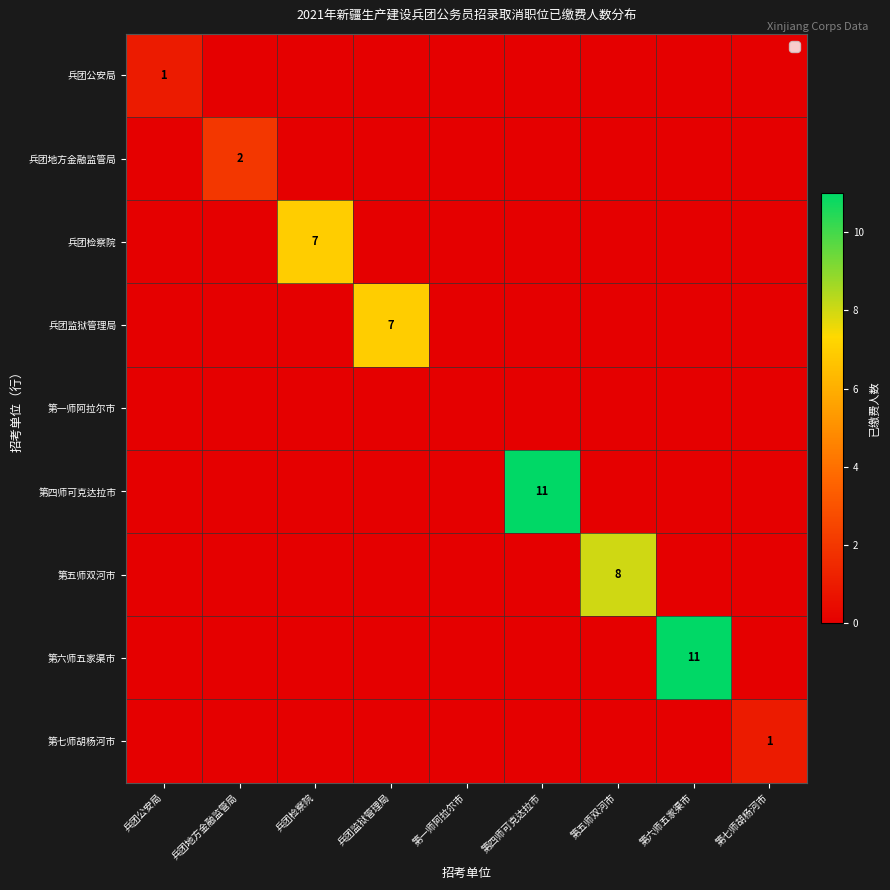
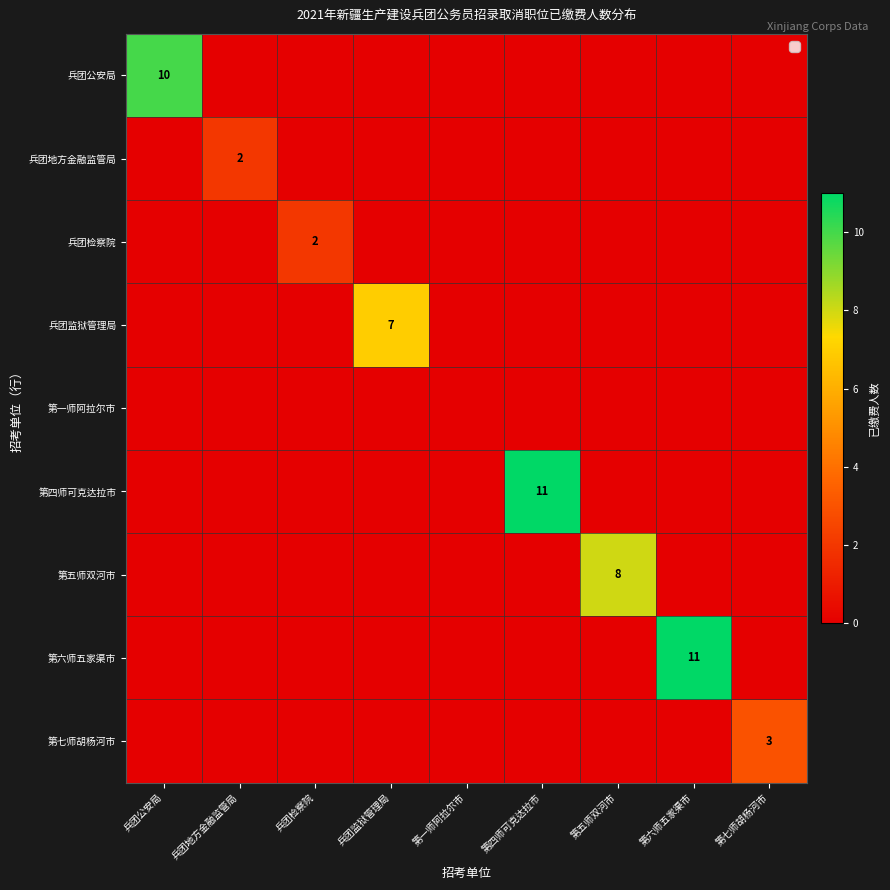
兵团公安局, 兵团公安局: 1 -> 10
兵团检察院, 兵团检察院: 7 -> 2
第七师胡杨河市, 第七师胡杨河市: 1 -> 3
